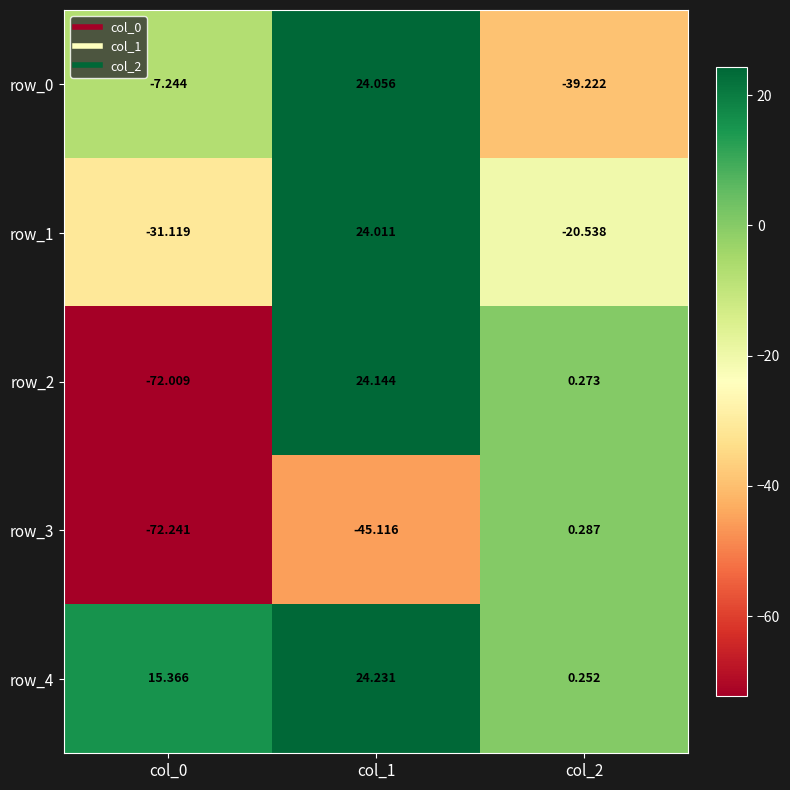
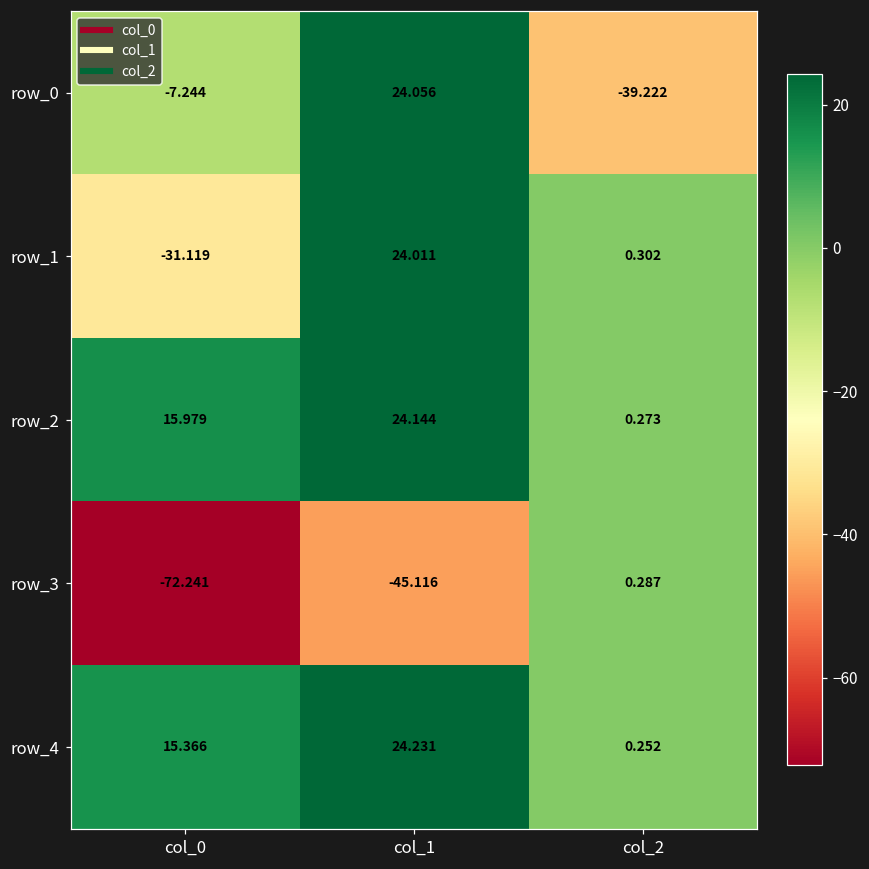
row_1, col_2: -20.538 -> 0.302
row_2, col_0: -72.009 -> 15.979
